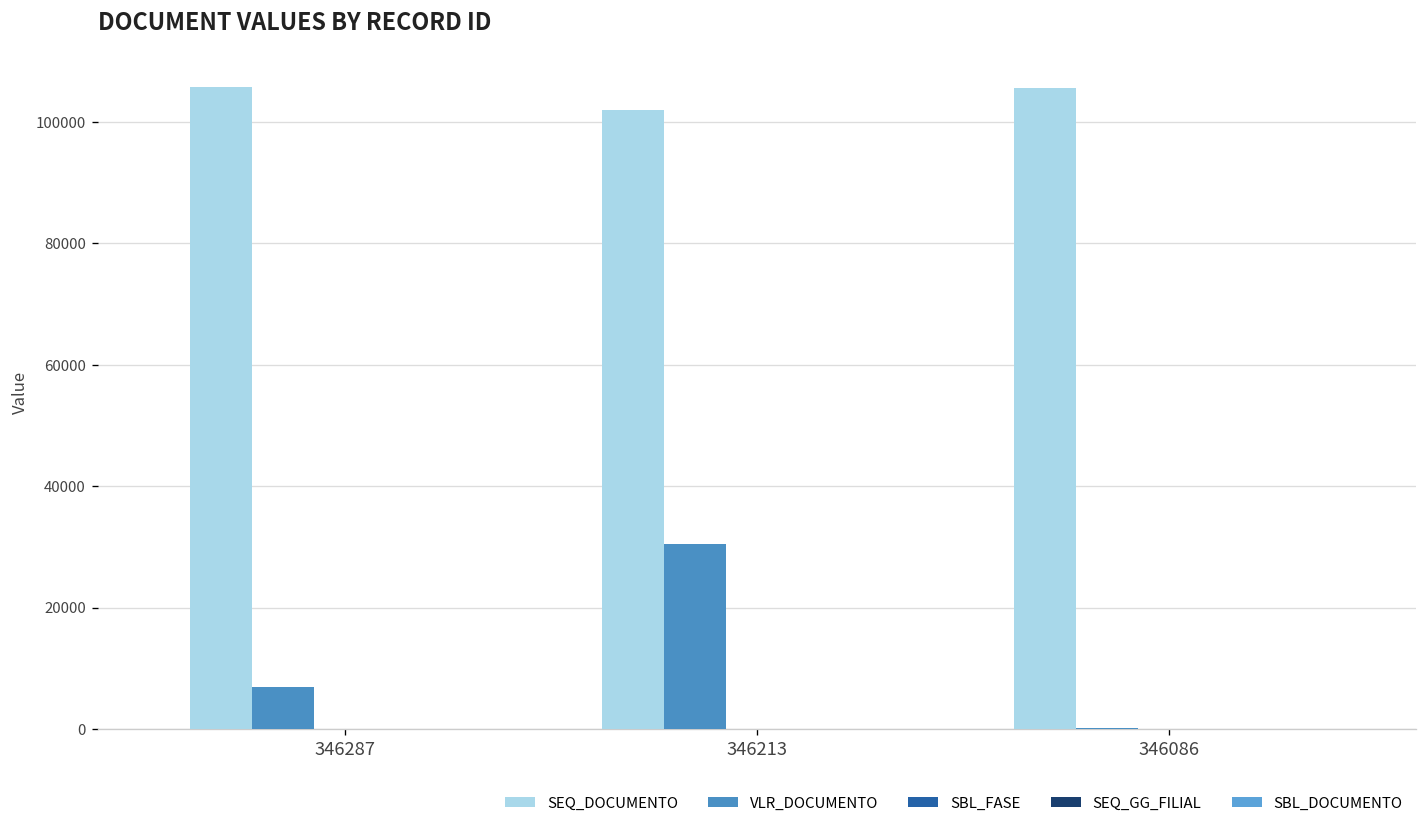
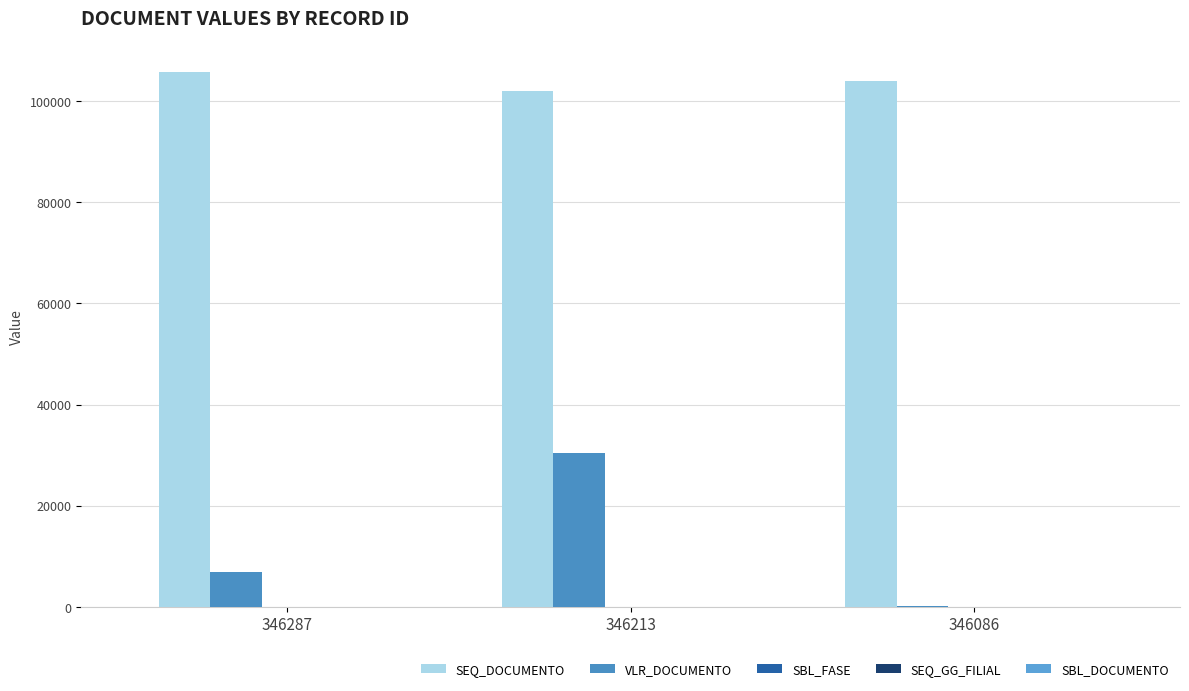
SEQ_DOCUMENTO, 346086: 106000 -> 104000
